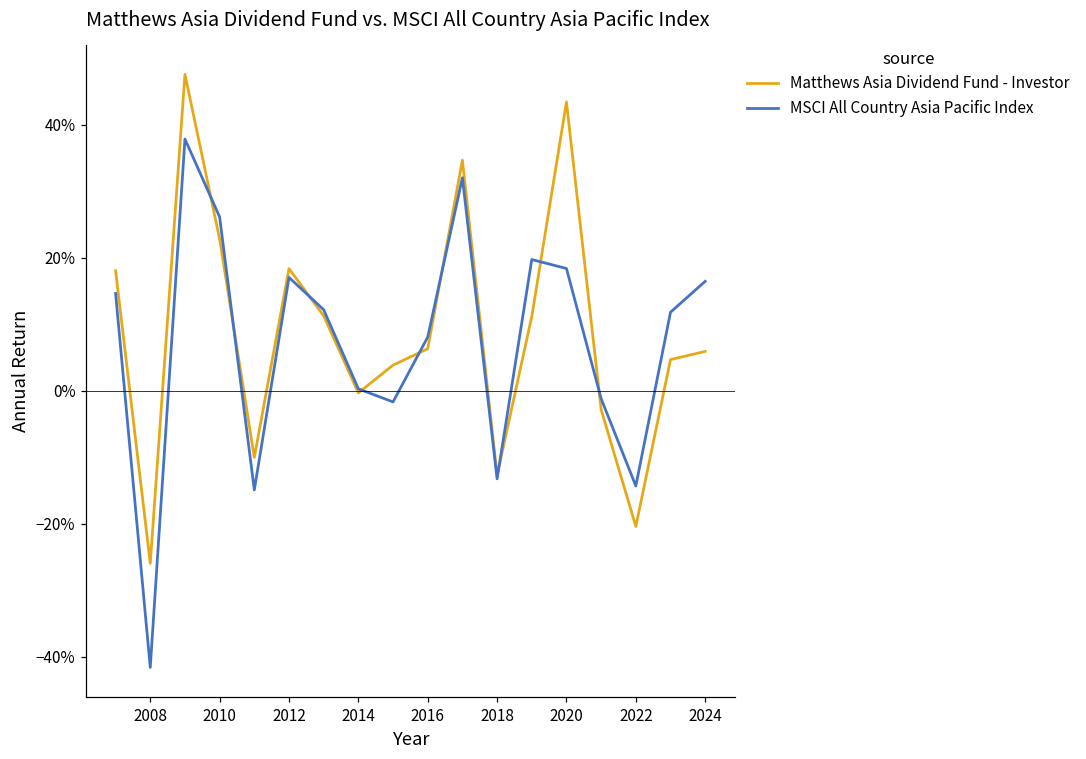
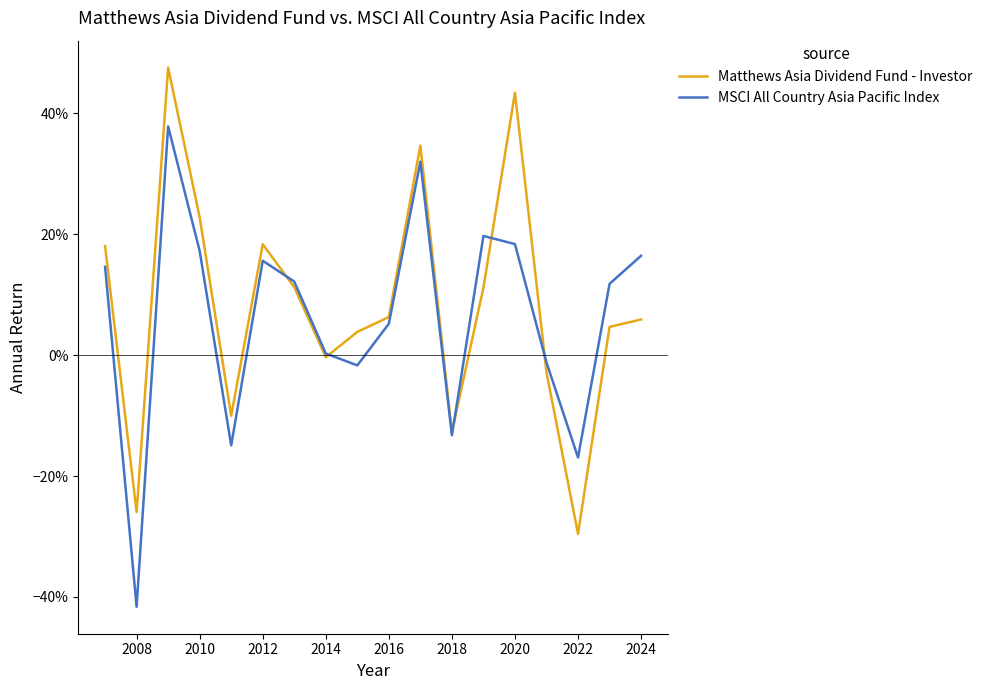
MSCI All Country Asia Pacific Index, 2010: 26% -> 17%
MSCI All Country Asia Pacific Index, 2012: 17% -> 16%
MSCI All Country Asia Pacific Index, 2016: 8% -> 5%
Matthews Asia Dividend Fund - Investor, 2022: -20% -> -30%
MSCI All Country Asia Pacific Index, 2022: -14% -> -17%
